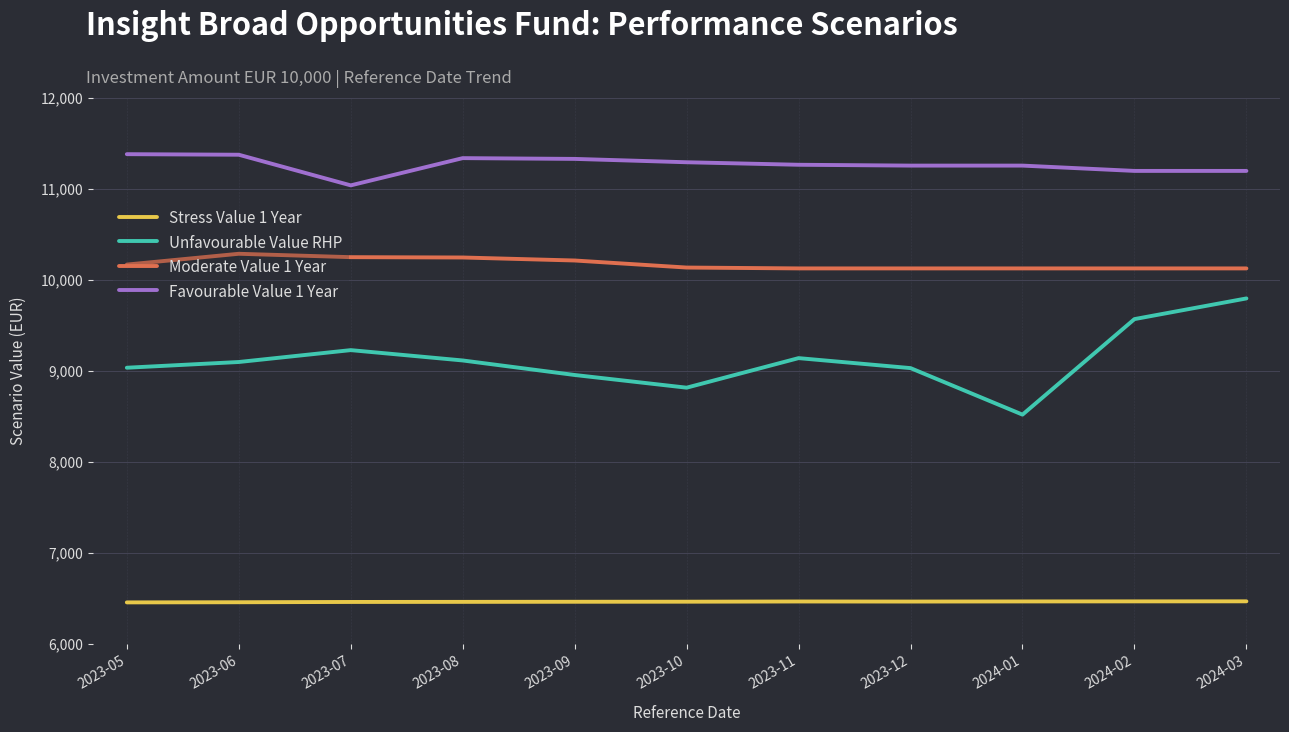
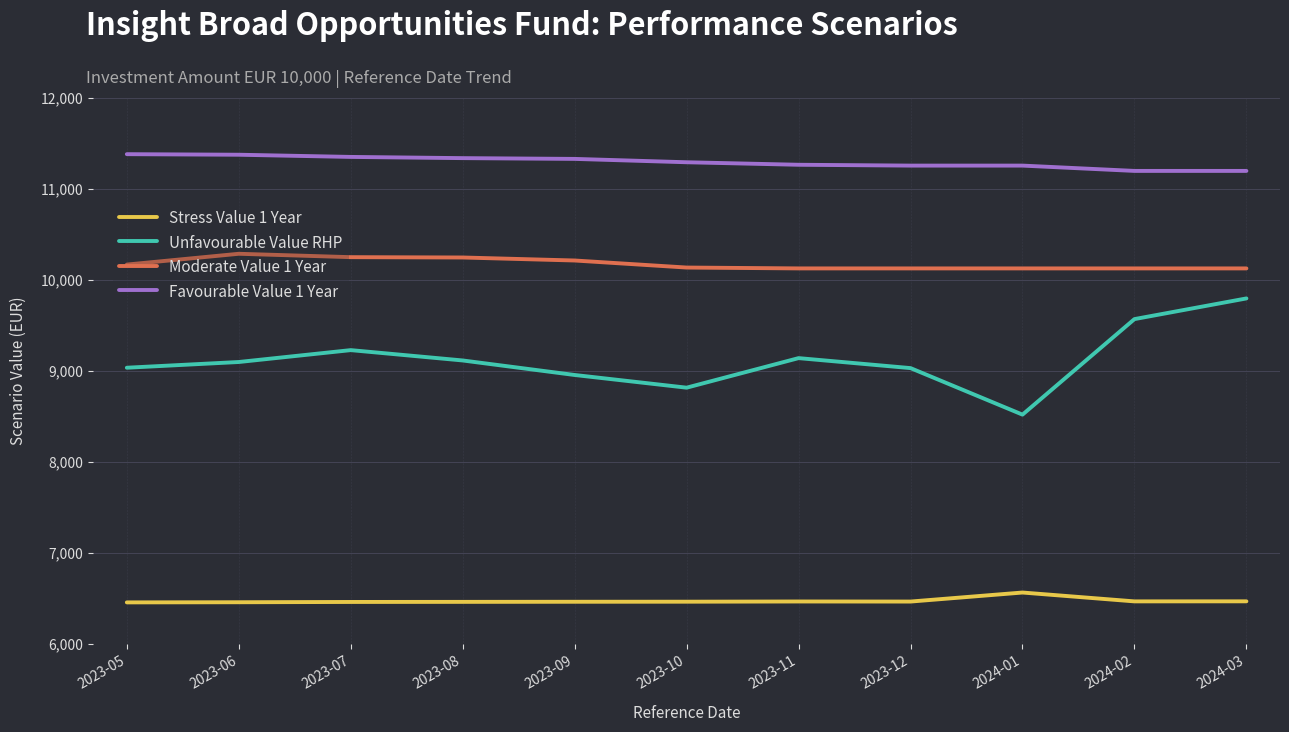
Favourable Value 1 Year, 2023-07: 11,000 -> 11,300
Stress Value 1 Year, 2024-01: 6,500 -> 6,600
